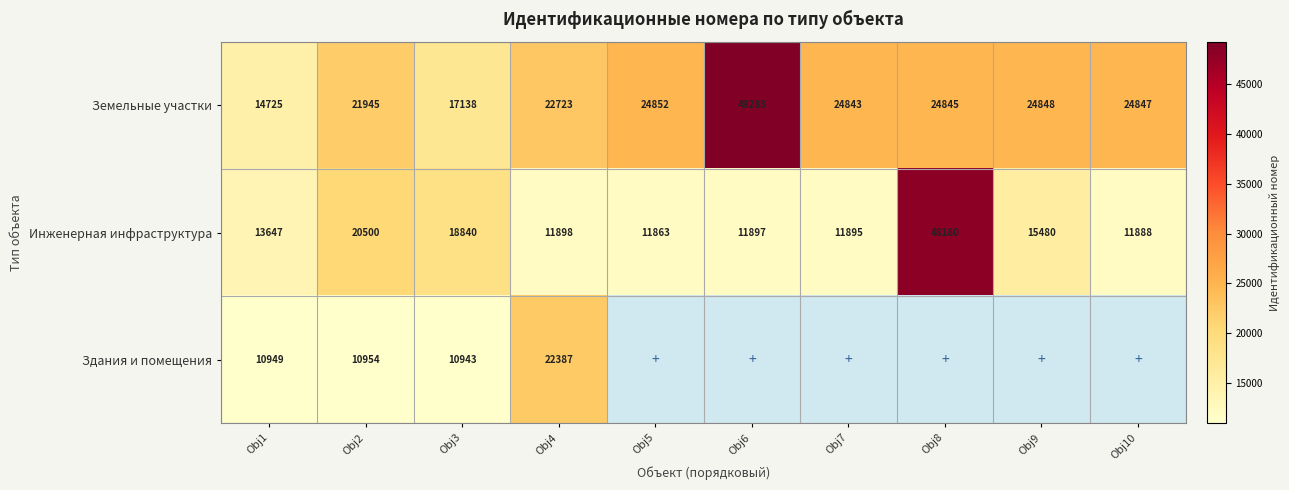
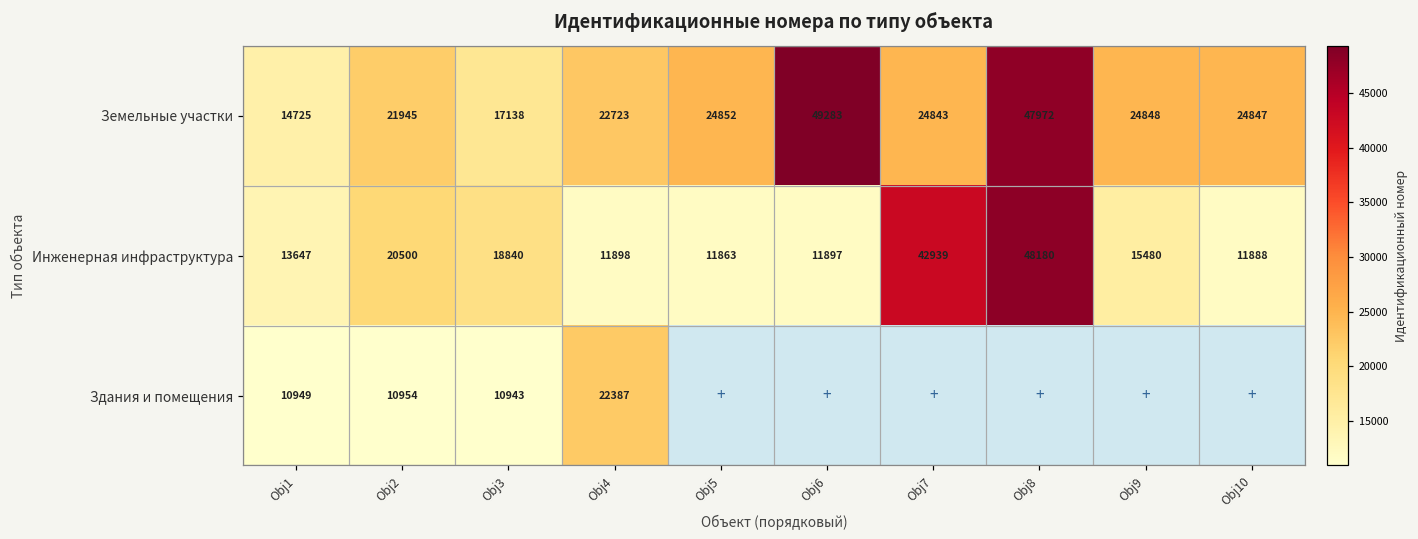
Земельные участки, Obj8: 24845 -> 47972
Инженерная инфраструктура, Obj7: 11895 -> 42939
